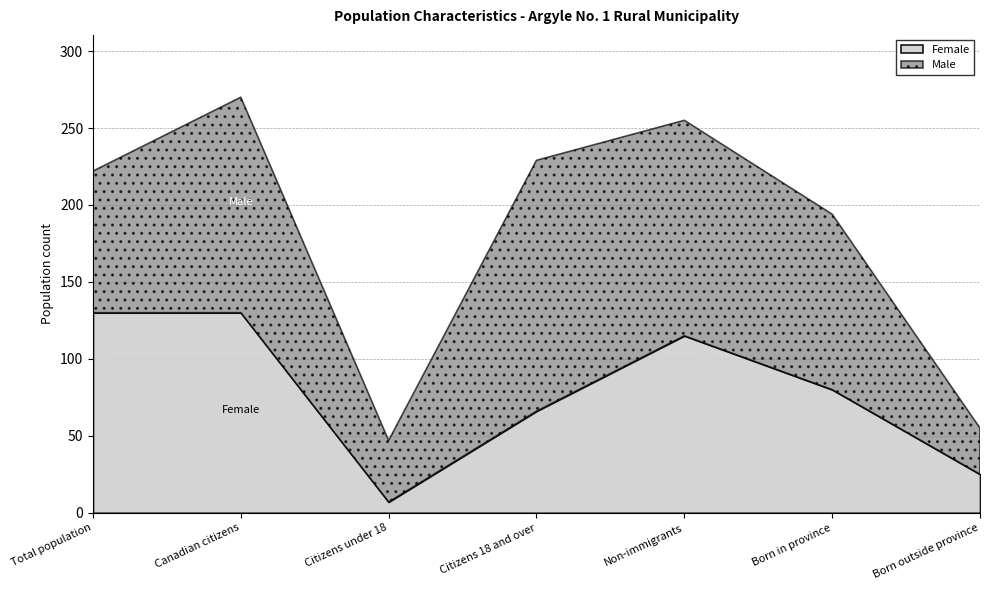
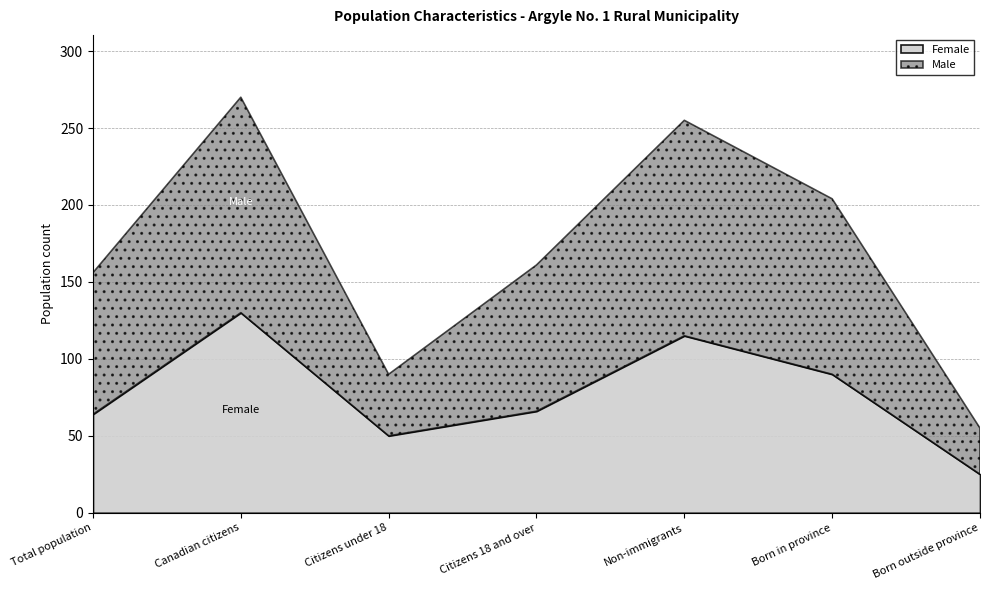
Female, Total population: 130 -> 64
Female, Citizens under 18: 7 -> 50
Male, Citizens 18 and over: 163 -> 95
Female, Born in province: 80 -> 90
